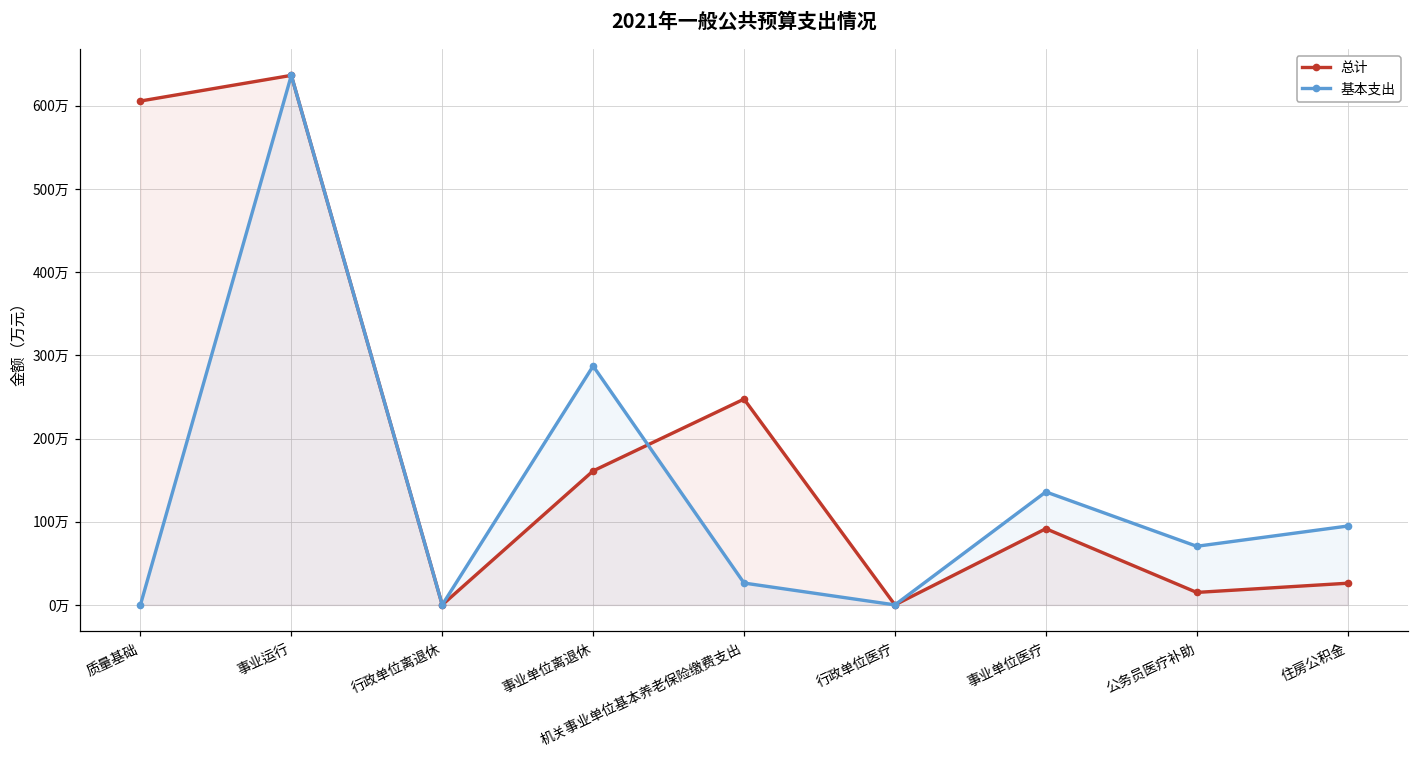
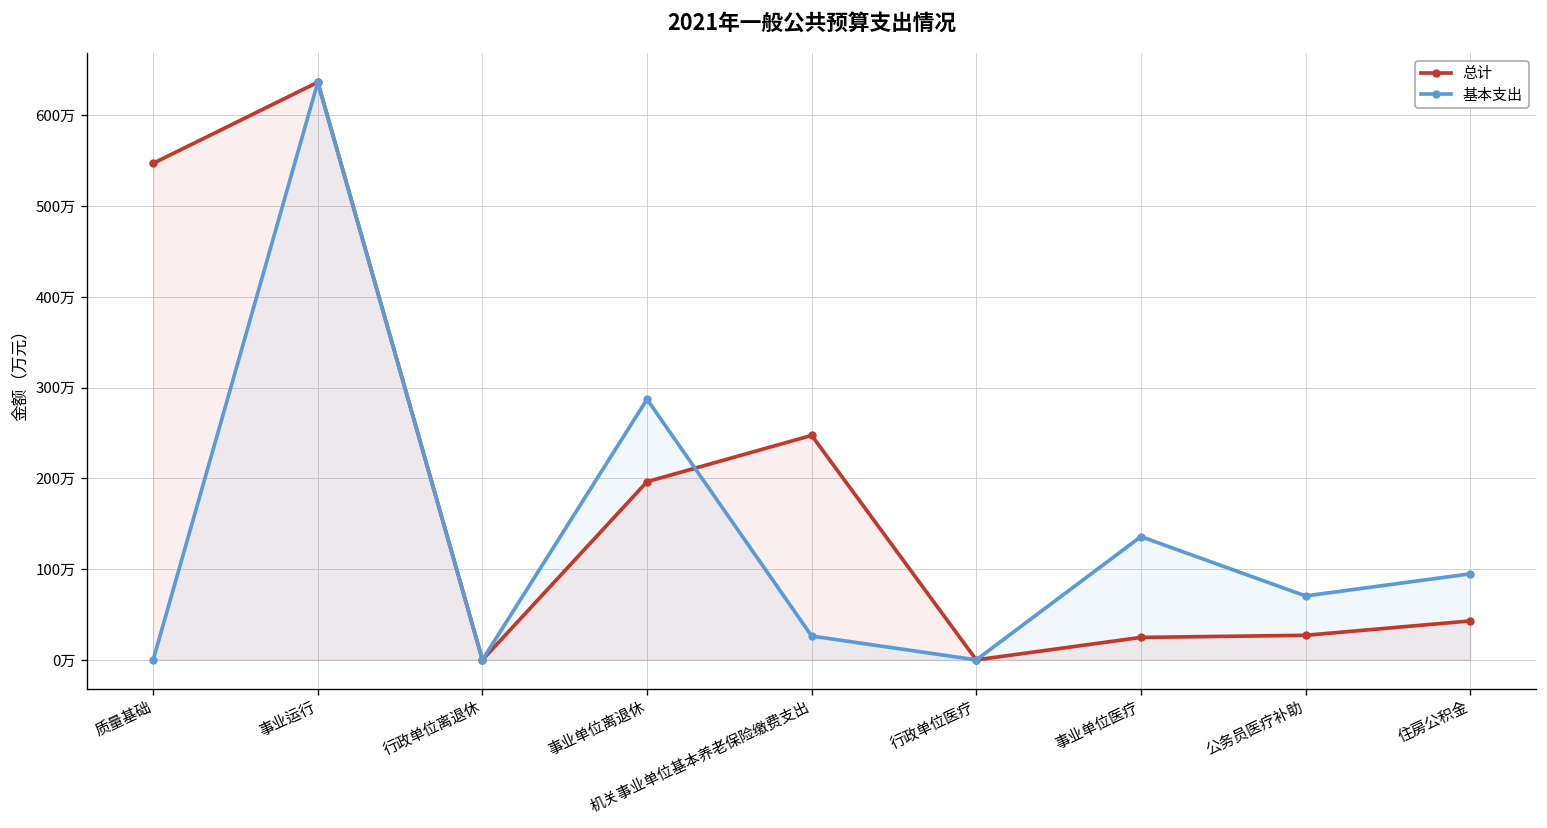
总计, 质量基础: 610万 -> 550万
总计, 事业单位离退休: 160万 -> 200万
总计, 事业单位医疗: 90万 -> 20万
总计, 公务员医疗补助: 10万 -> 30万
总计, 住房公积金: 30万 -> 40万
